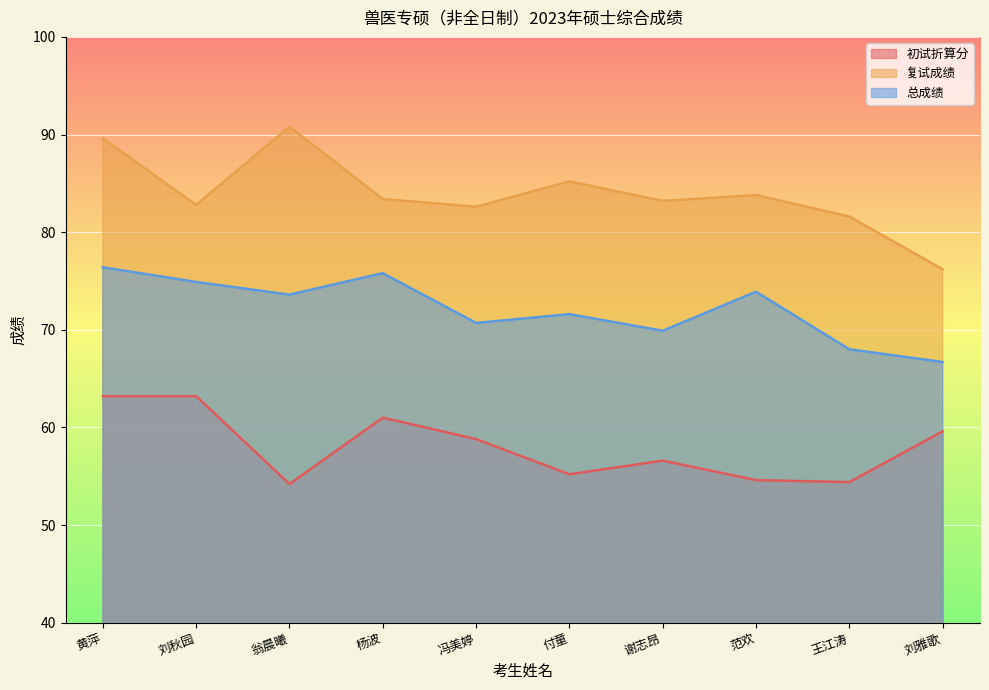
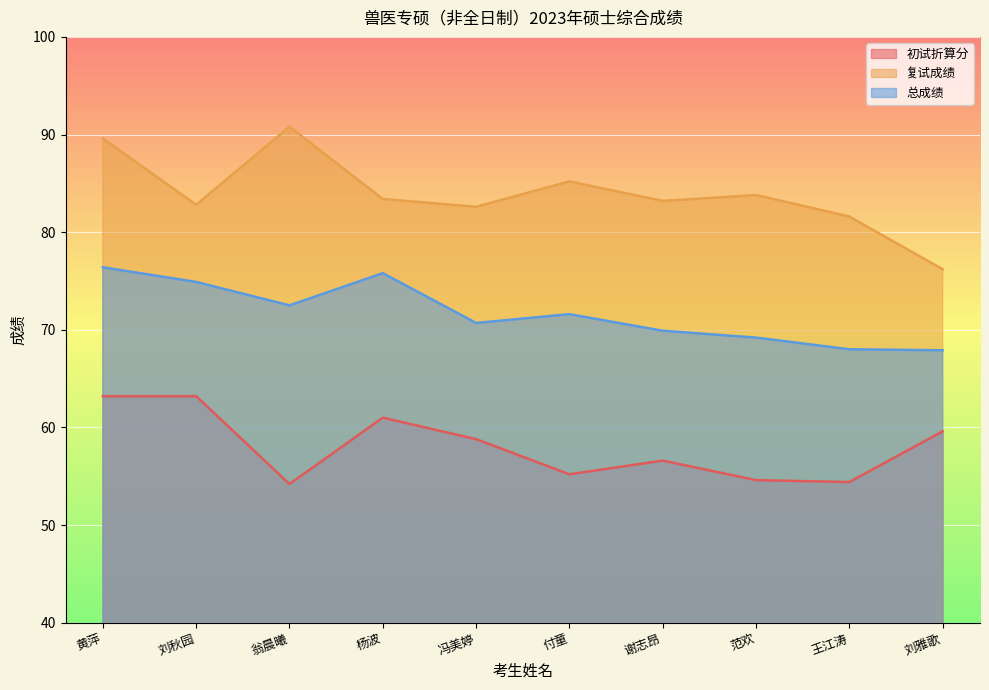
总成绩, 翁晨曦: 74 -> 73
总成绩, 范欢: 74 -> 69
总成绩, 刘雅歌: 67 -> 68
